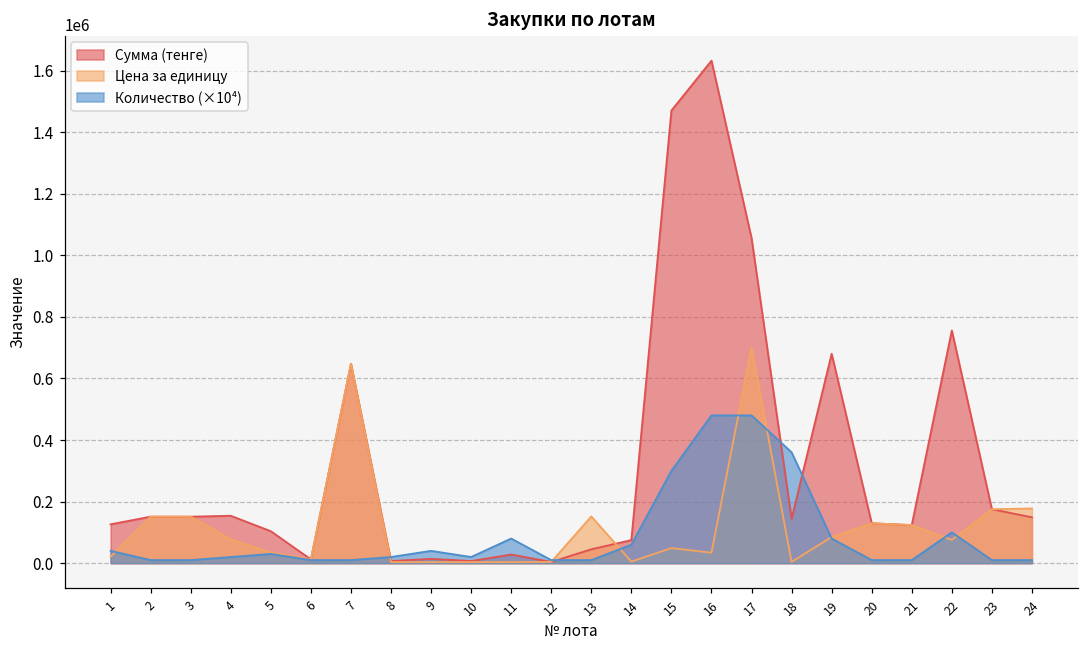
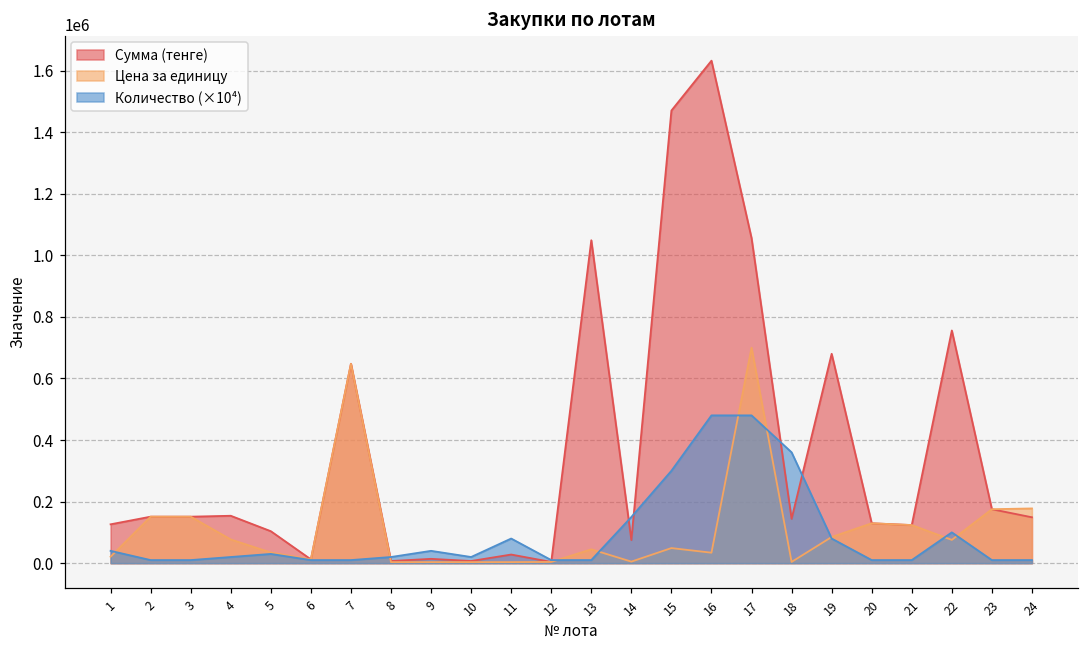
Сумма (тенге), 13: 50000 -> 1050000
Цена за единицу, 13: 150000 -> 50000
Количество (×10⁴), 14: 60000 -> 150000
